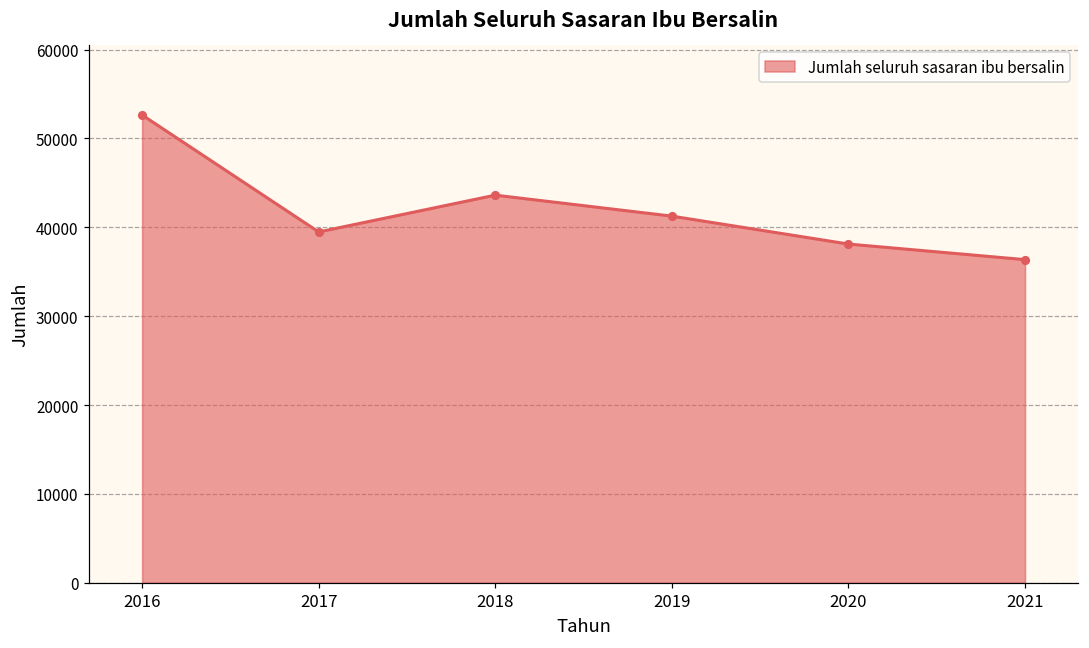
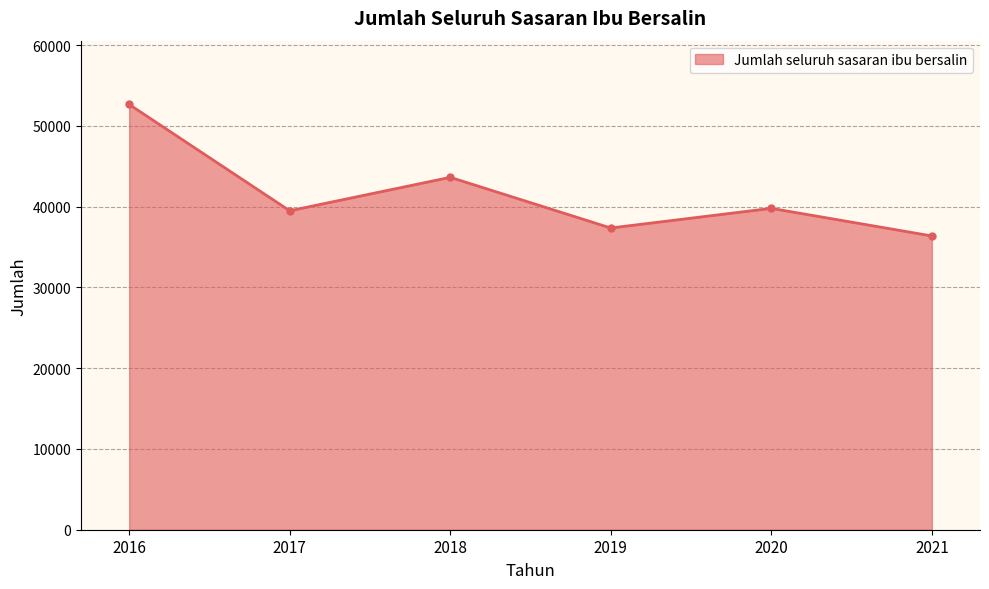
2019: 41000 -> 37000
2020: 38000 -> 40000
